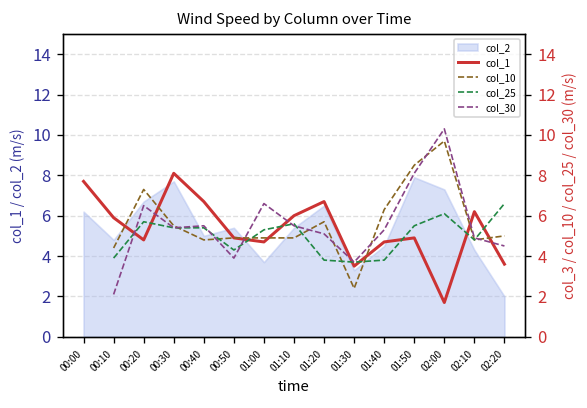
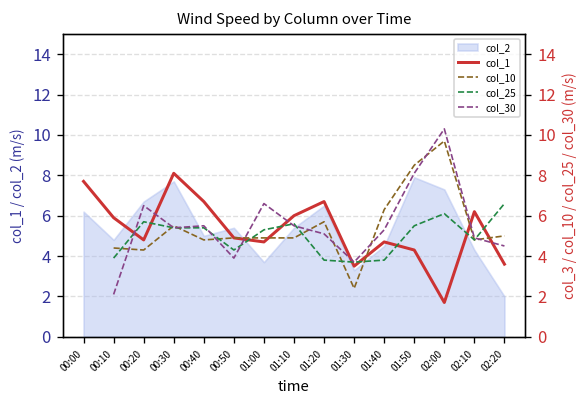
col_10, 00:20: 7.3 -> 4.3
col_1, 01:50: 4.9 -> 4.3
